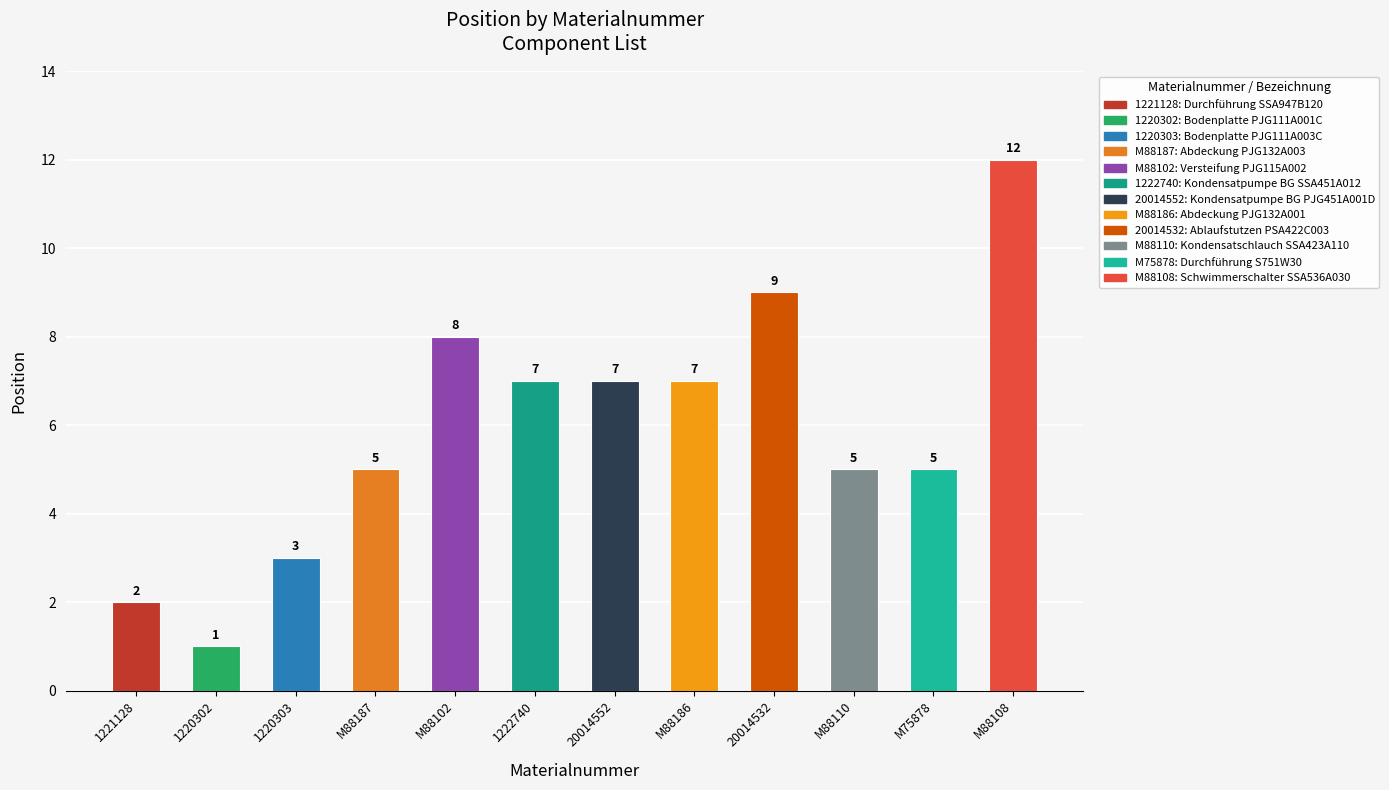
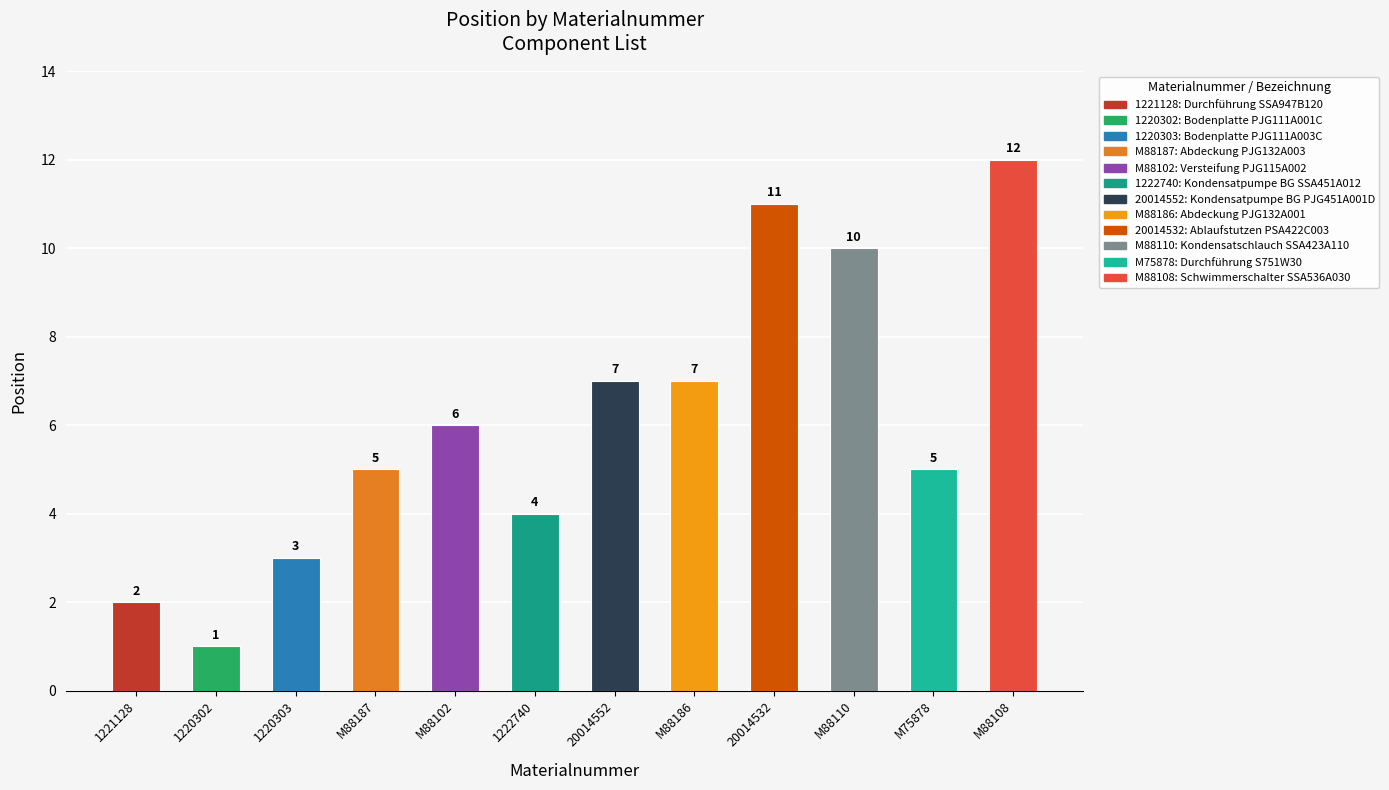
M88102: 8 -> 6
1222740: 7 -> 4
20014532: 9 -> 11
M88110: 5 -> 10
